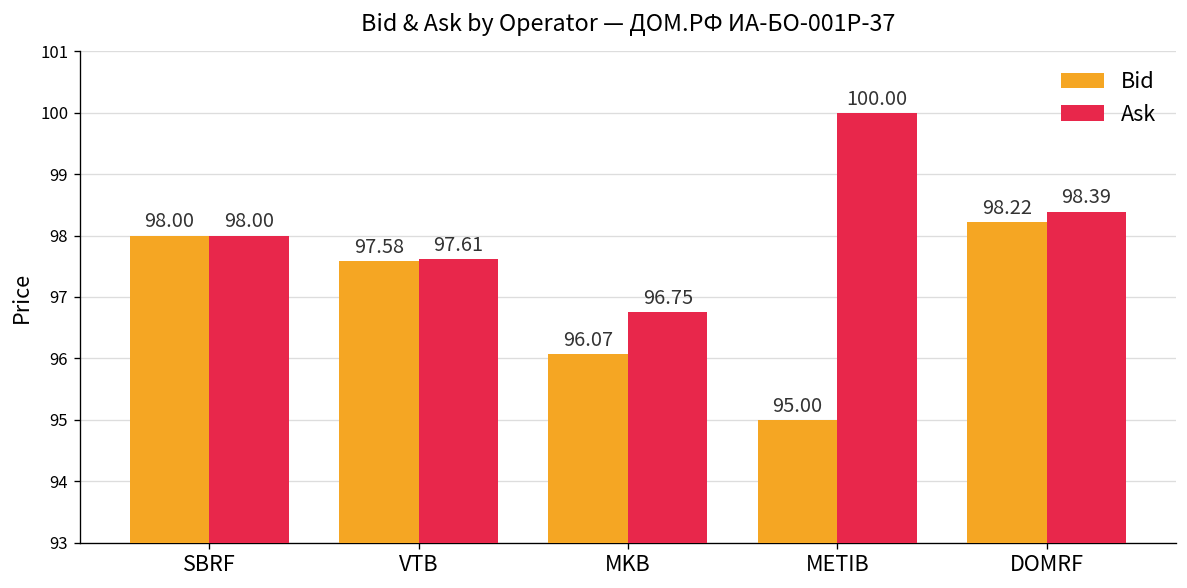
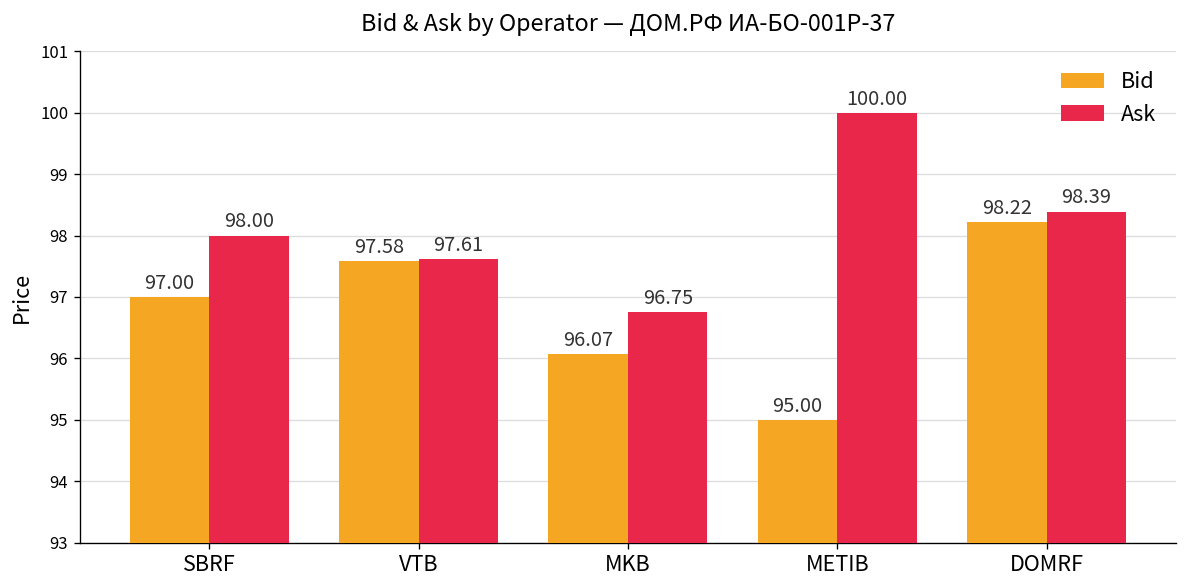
Bid, SBRF: 98.00 -> 97.00
